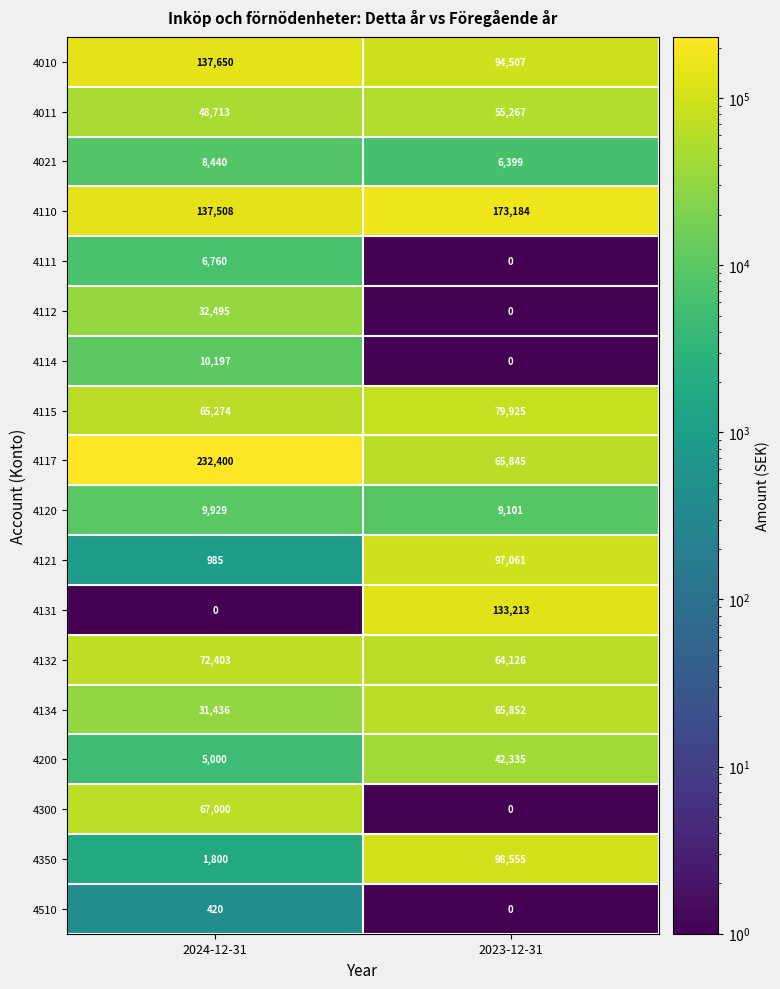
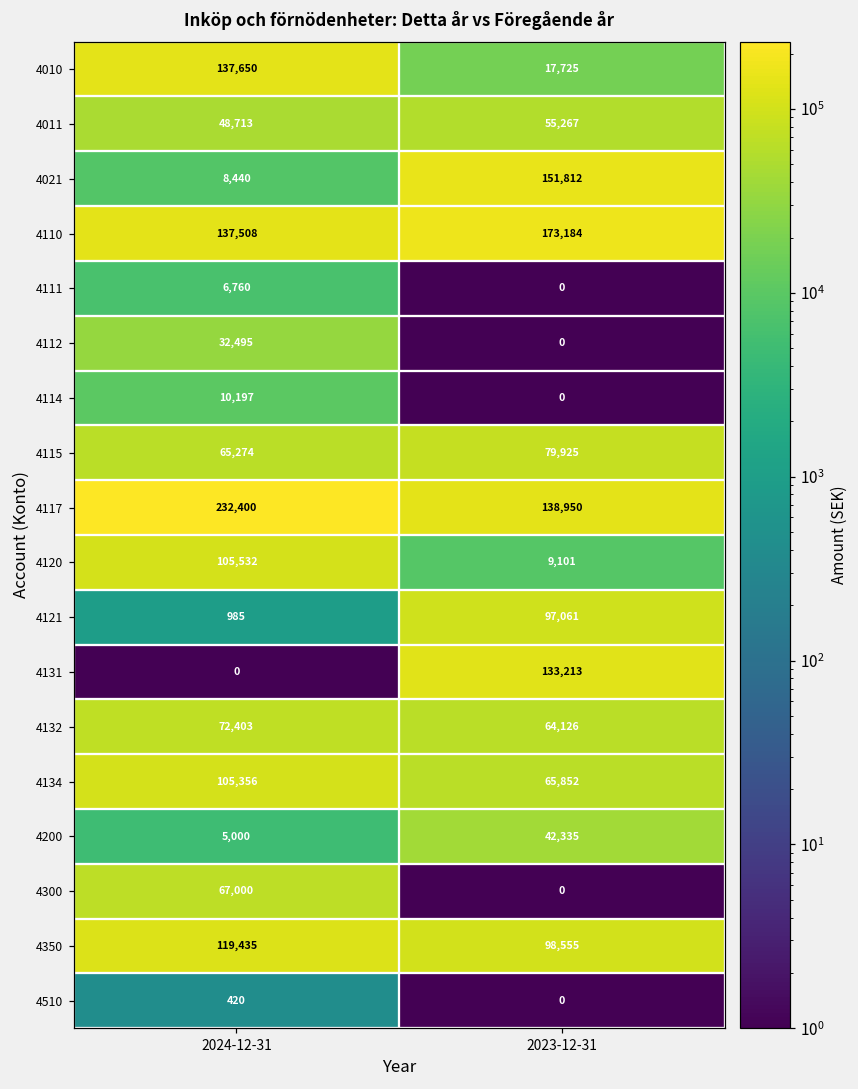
4010, 2023-12-31: 94,507 -> 17,725
4021, 2023-12-31: 6,399 -> 151,812
4117, 2023-12-31: 65,845 -> 138,950
4120, 2024-12-31: 9,929 -> 105,532
4134, 2024-12-31: 31,436 -> 105,356
4350, 2024-12-31: 1,800 -> 119,435
